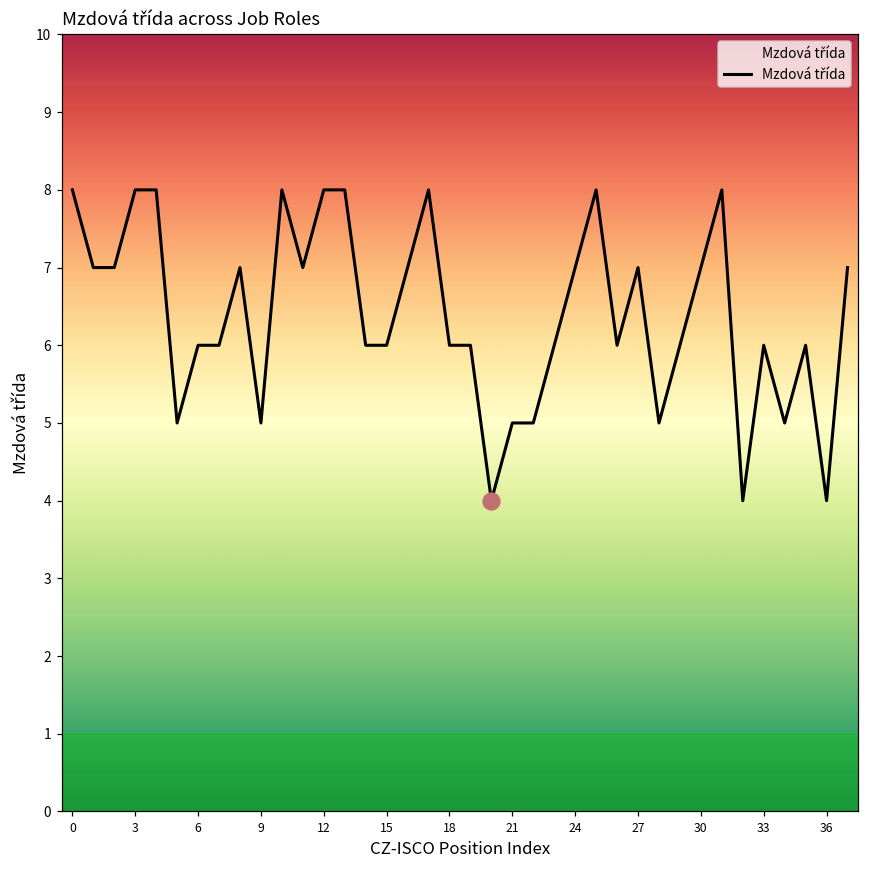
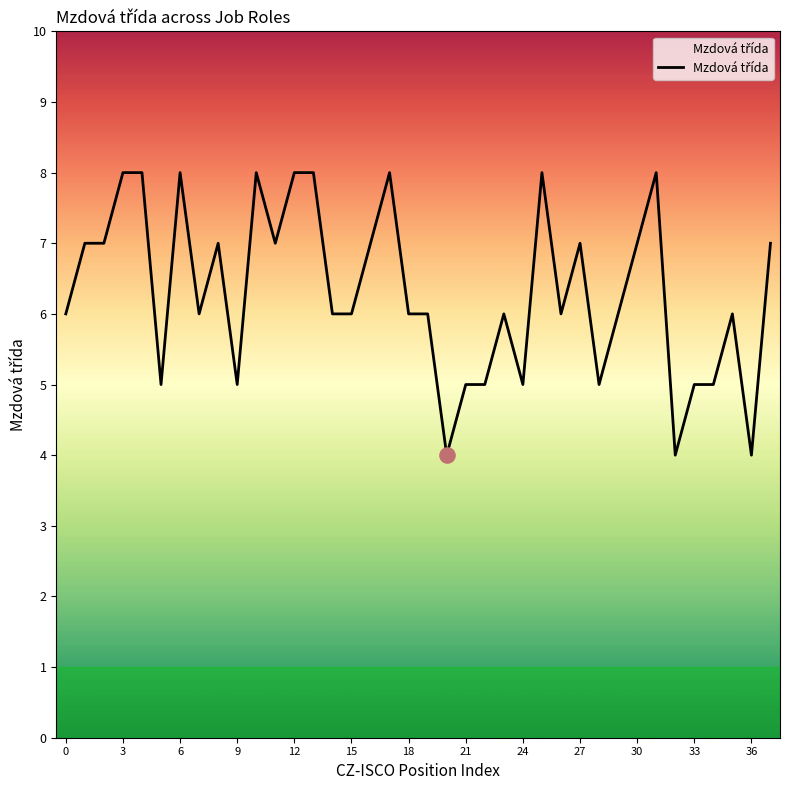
Mzdová třída, 0: 8 -> 6
Mzdová třída, 6: 6 -> 8
Mzdová třída, 24: 7 -> 5
Mzdová třída, 33: 6 -> 5
